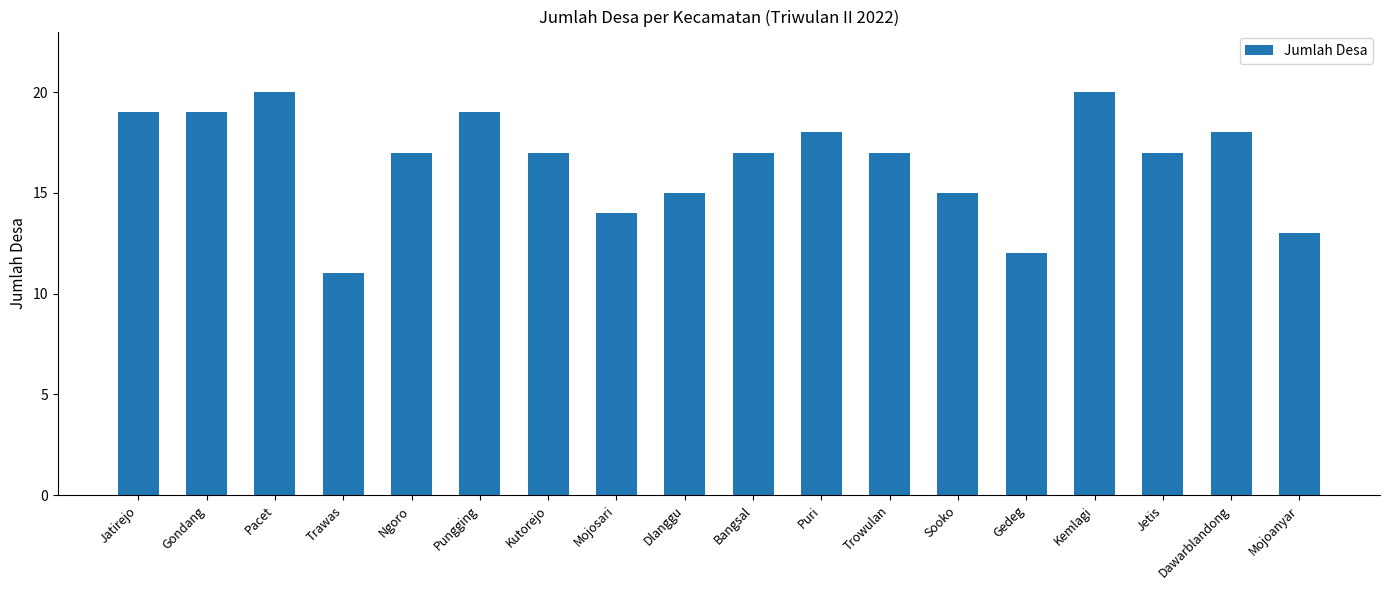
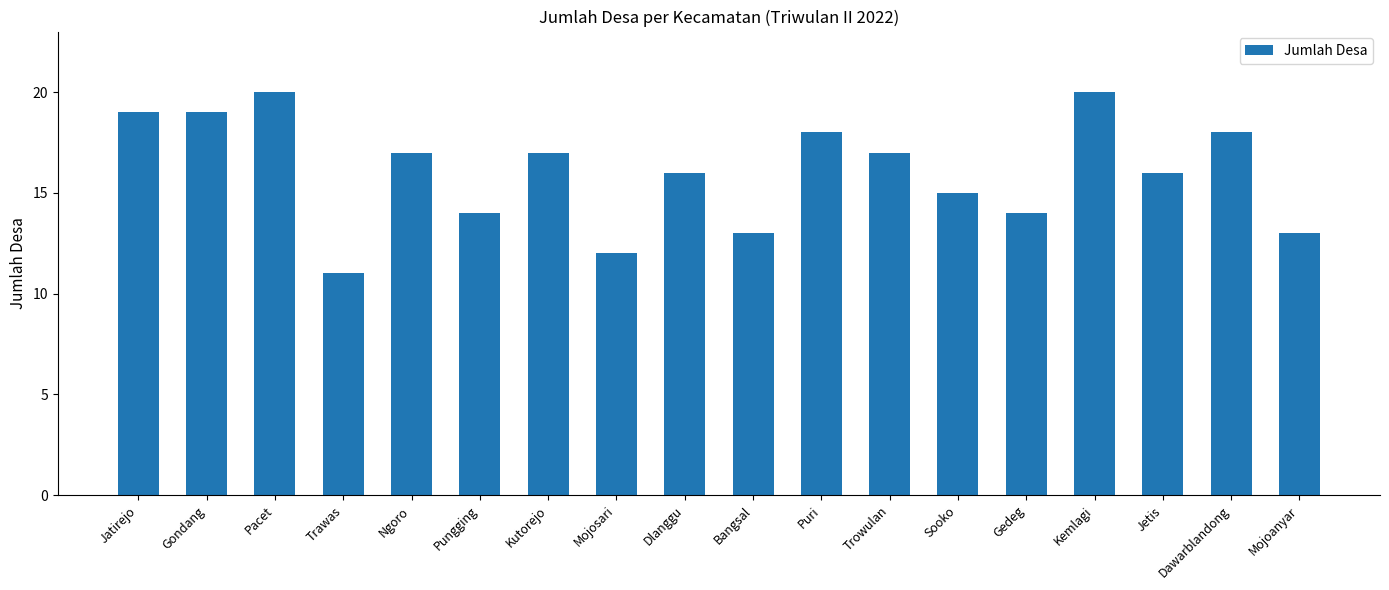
Pungging: 19 -> 14
Mojosari: 14 -> 12
Dlanggu: 15 -> 16
Bangsal: 17 -> 13
Gedeg: 12 -> 14
Jetis: 17 -> 16
